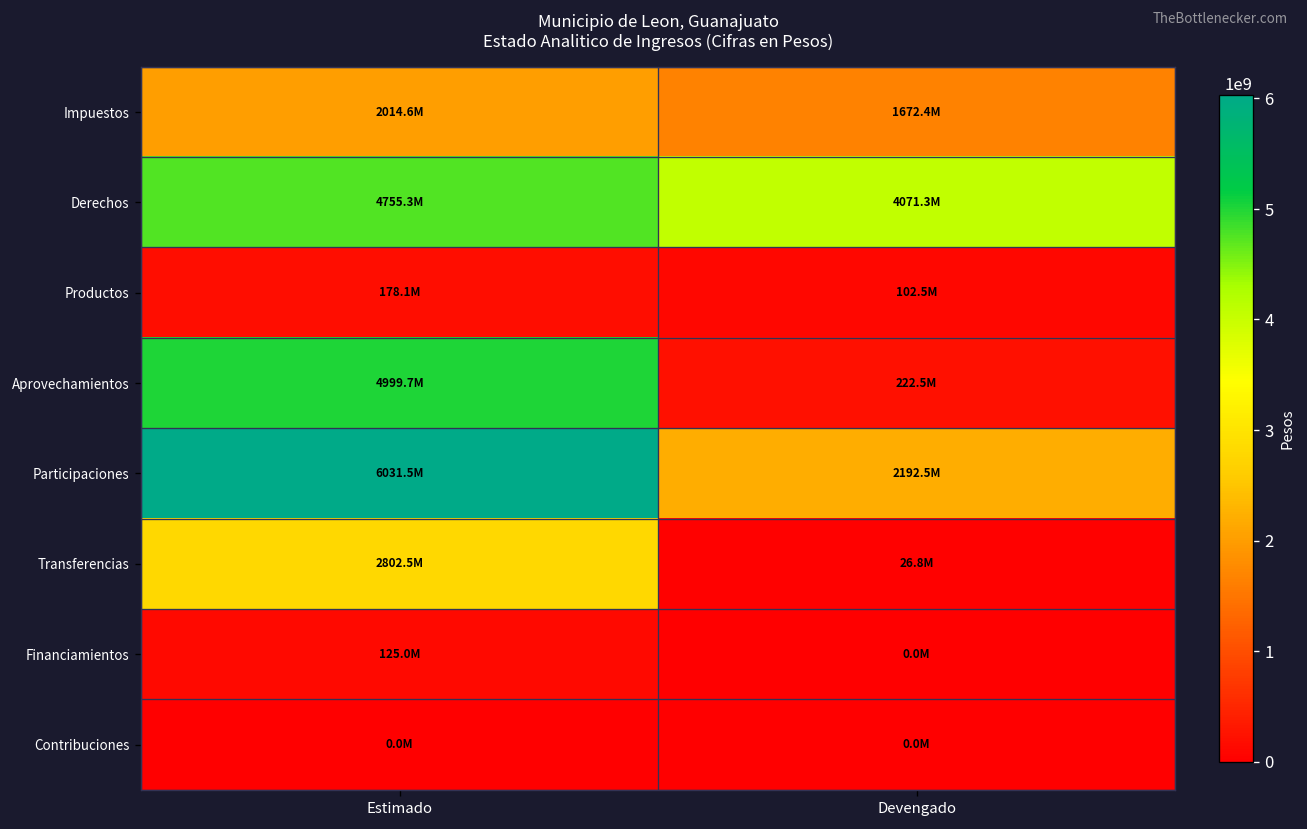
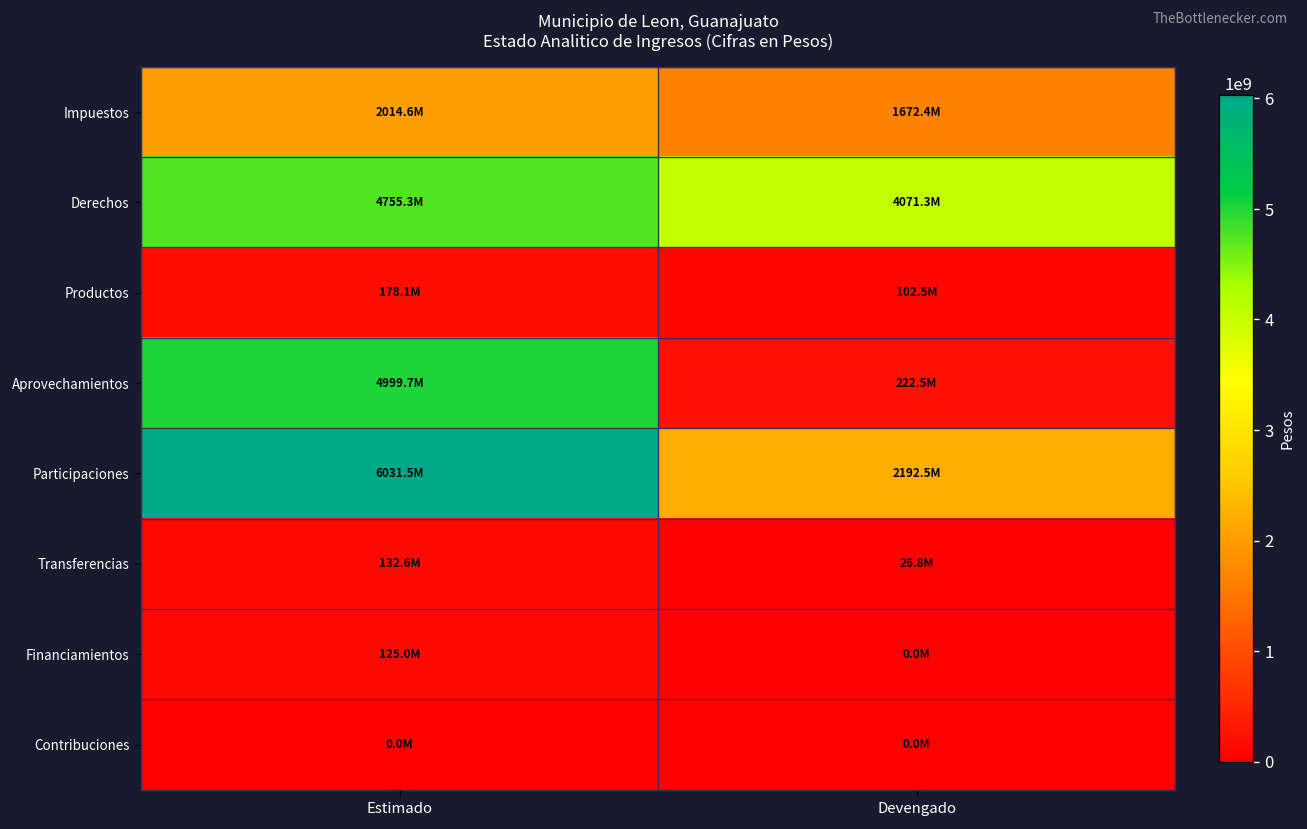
Transferencias, Estimado: 2802.5M -> 132.6M
